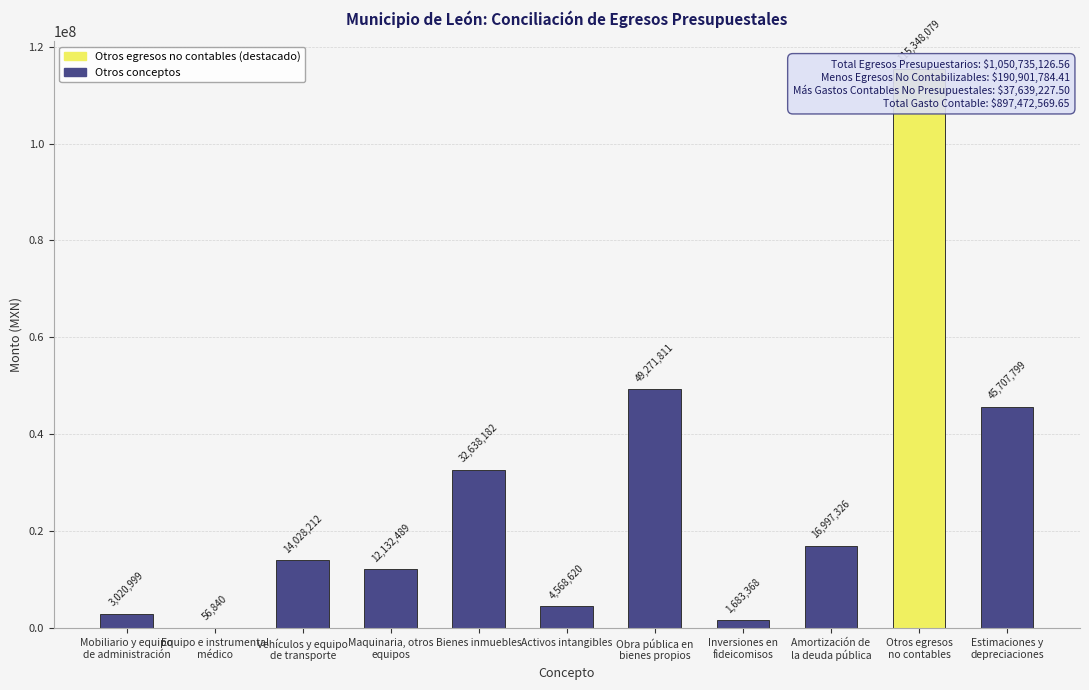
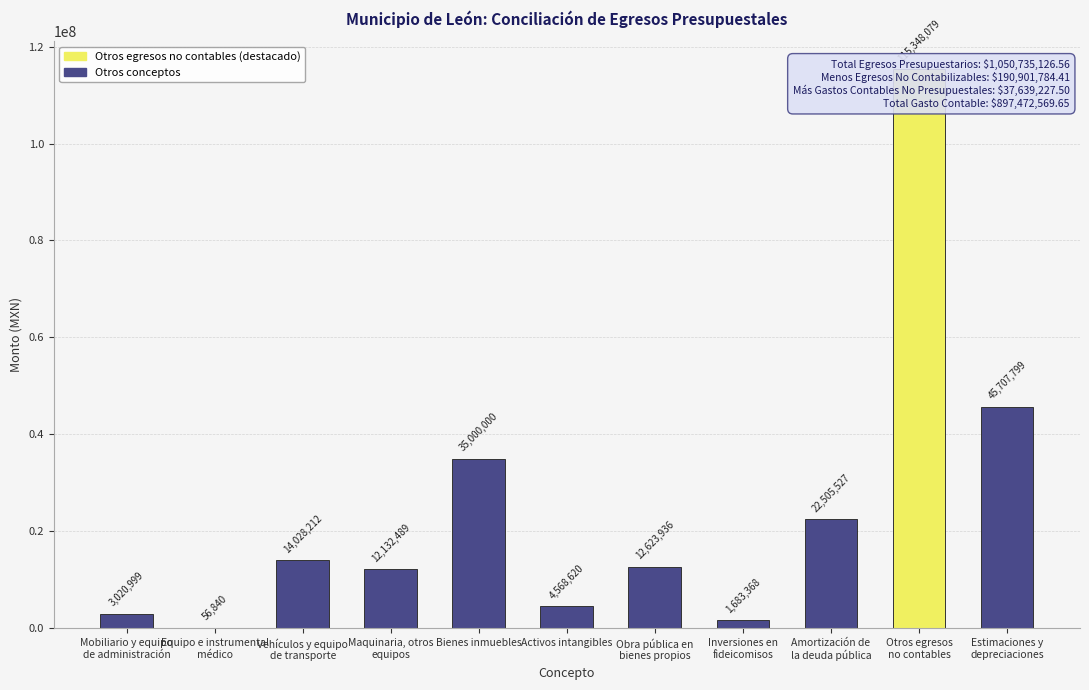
Bienes inmuebles: 32,638,182 -> 35,000,000
Obra pública en bienes propios: 49,271,811 -> 12,623,936
Amortización de la deuda pública: 16,997,326 -> 22,505,527
